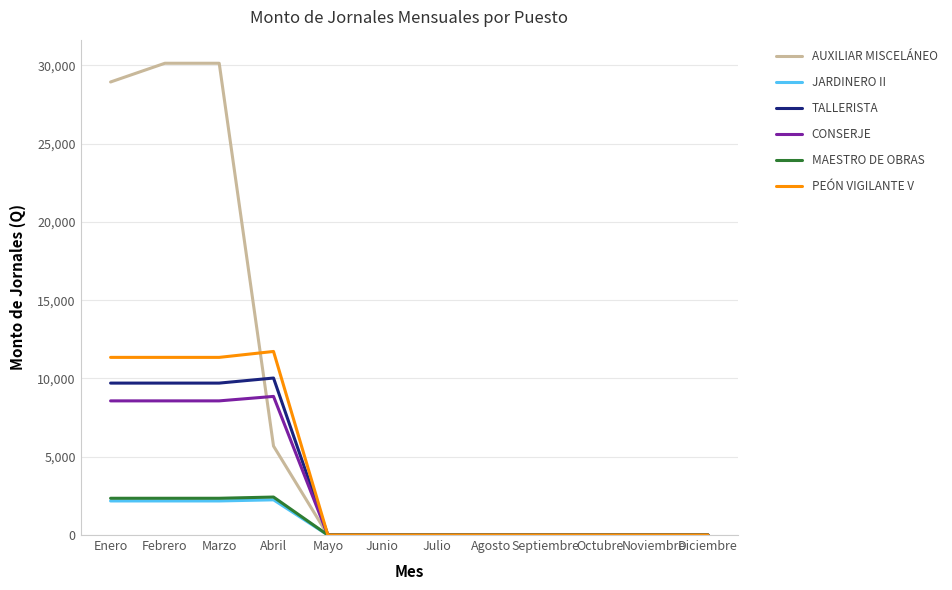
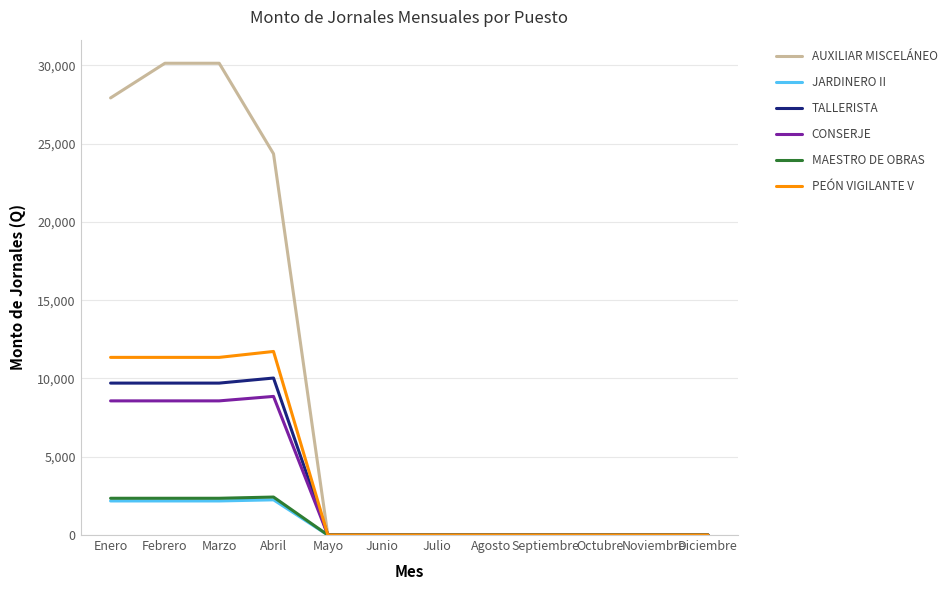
AUXILIAR MISCELÁNEO, Enero: 28,900 -> 27,900
AUXILIAR MISCELÁNEO, Abril: 5,700 -> 24,300
